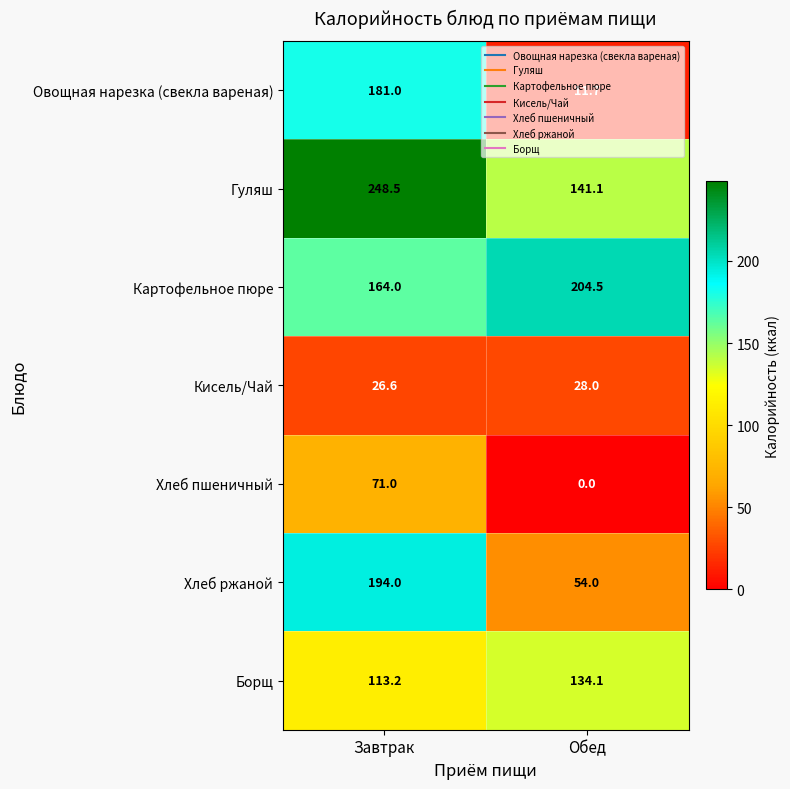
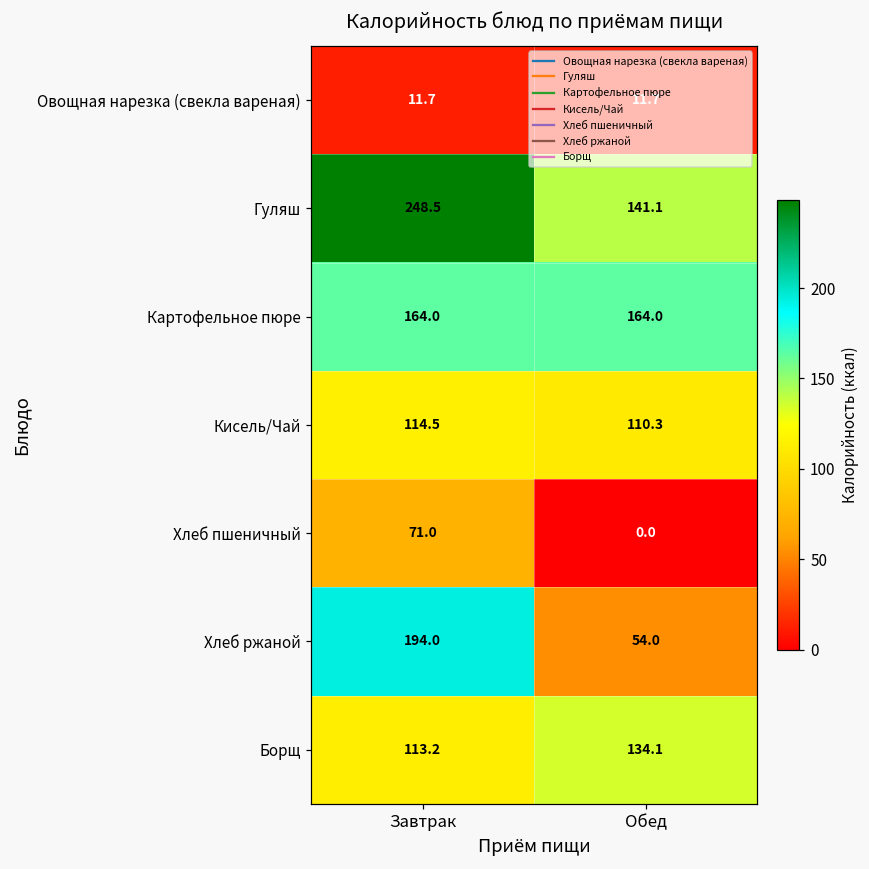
Овощная нарезка (свекла вареная), Завтрак: 181.0 -> 11.7
Картофельное пюре, Обед: 204.5 -> 164.0
Кисель/Чай, Завтрак: 26.6 -> 114.5
Кисель/Чай, Обед: 28.0 -> 110.3
